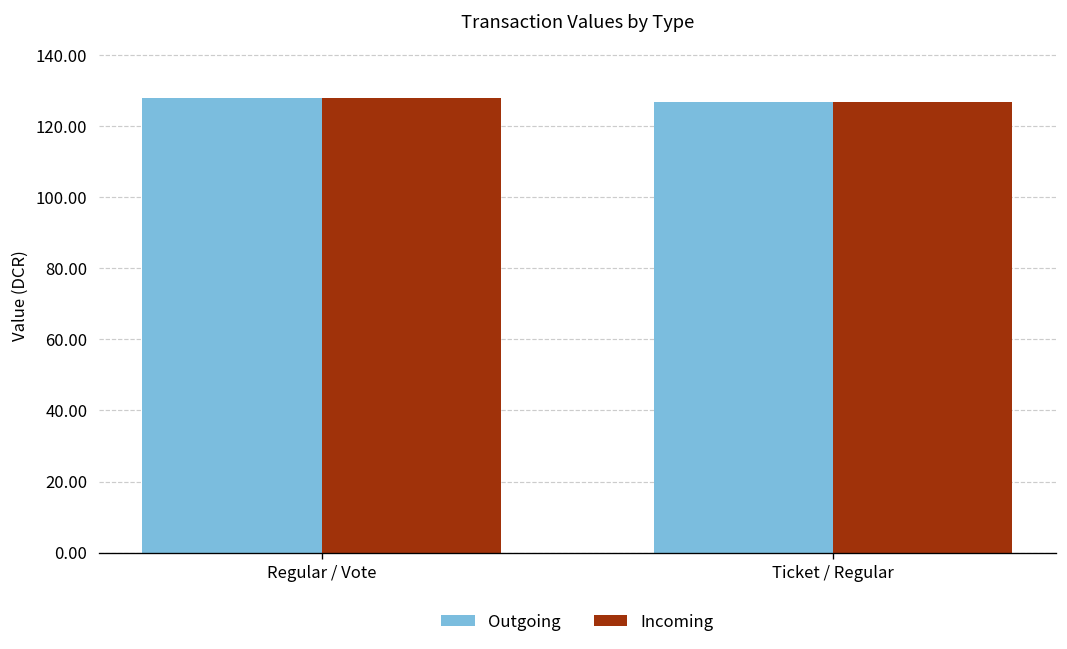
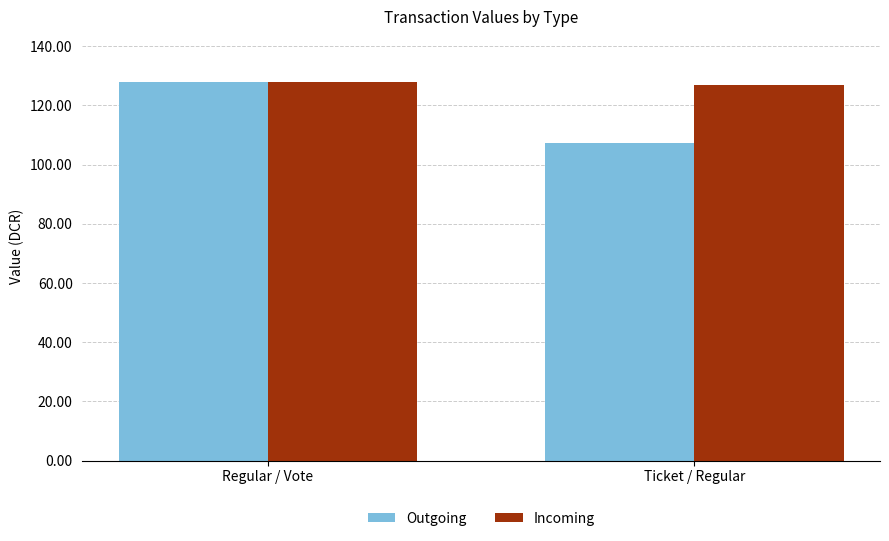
Outgoing, Ticket / Regular: 127 -> 107
